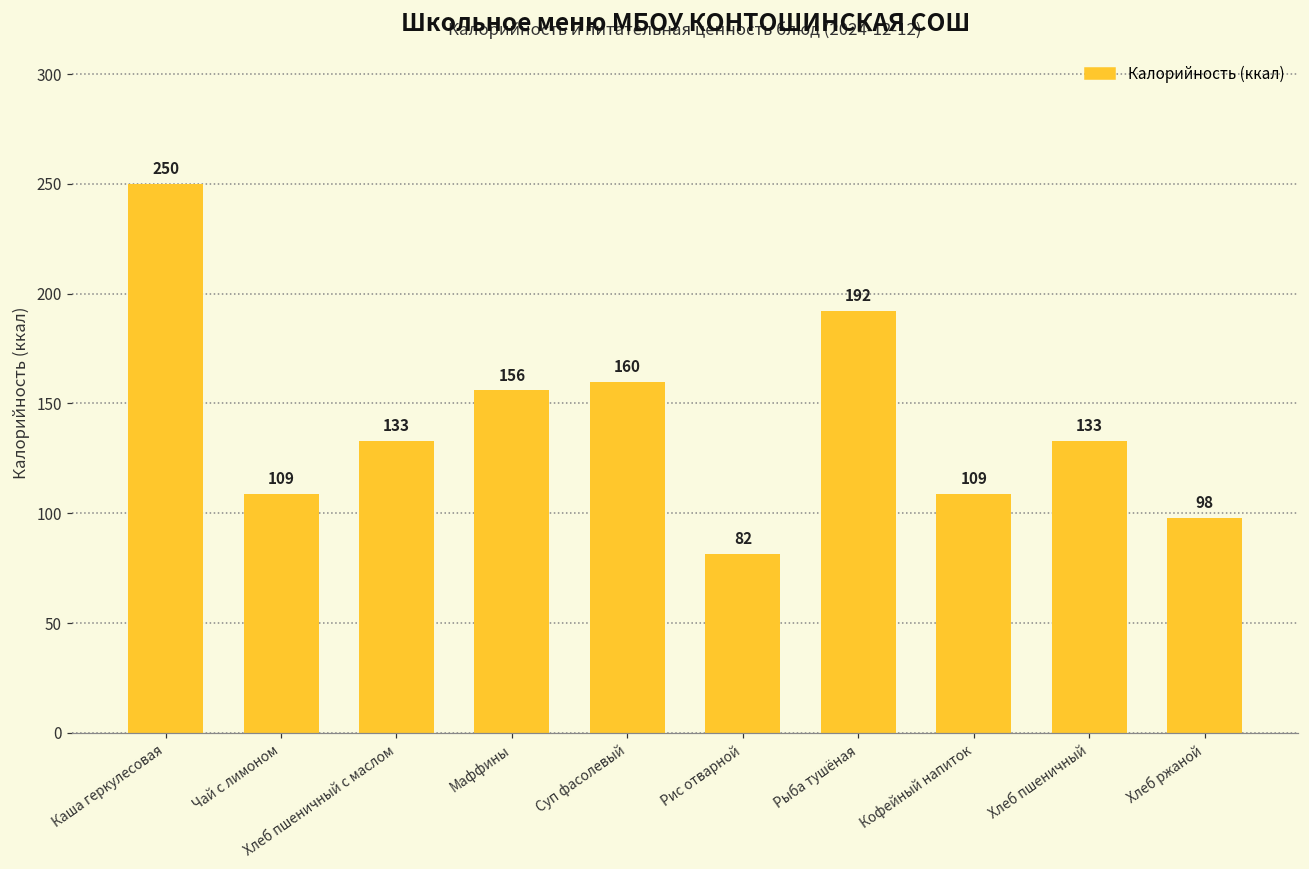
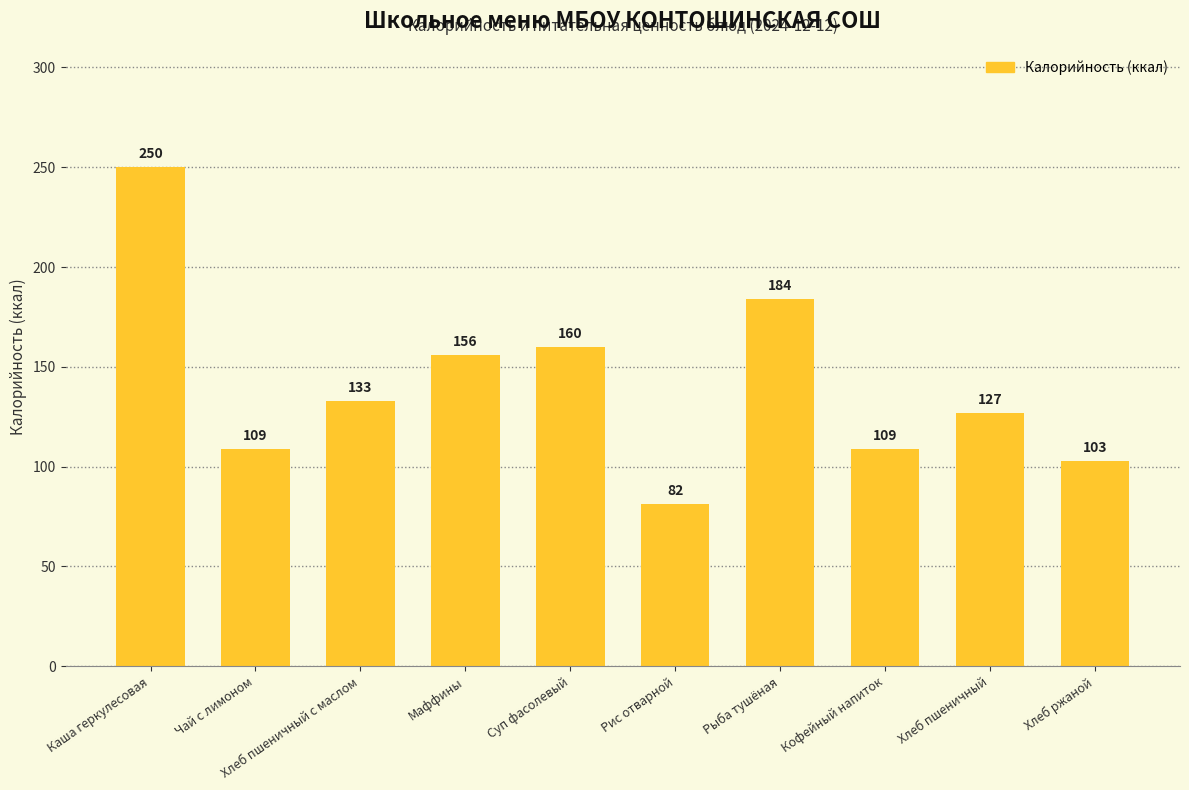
Рыба тушёная: 192 -> 184
Хлеб пшеничный: 133 -> 127
Хлеб ржаной: 98 -> 103
